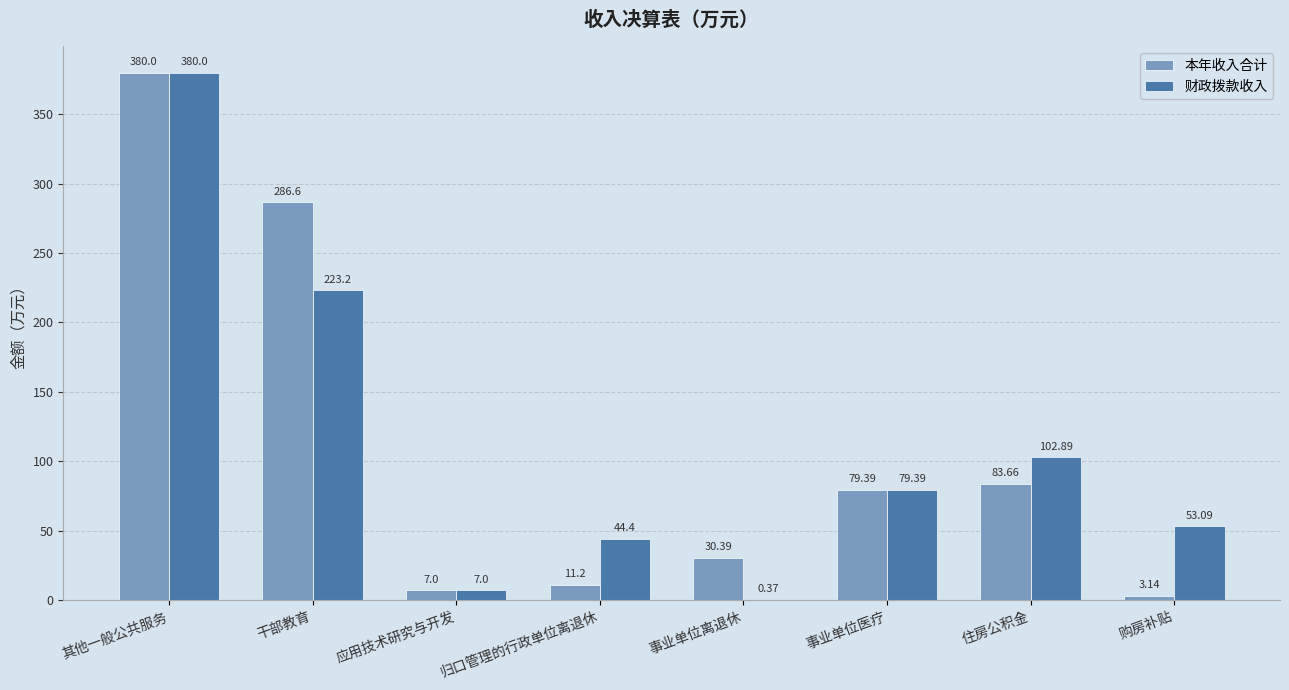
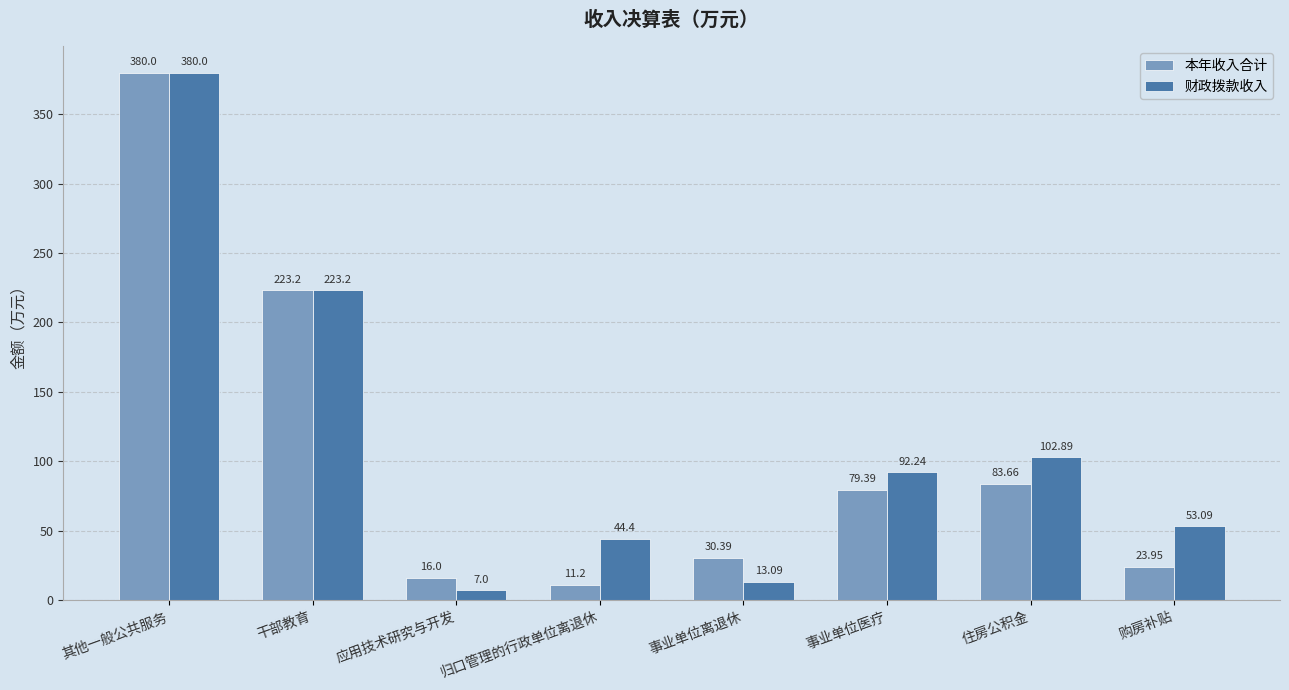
本年收入合计, 干部教育: 286.6 -> 223.2
本年收入合计, 应用技术研究与开发: 7.0 -> 16.0
财政拨款收入, 事业单位离退休: 0.37 -> 13.09
财政拨款收入, 事业单位医疗: 79.39 -> 92.24
本年收入合计, 购房补贴: 3.14 -> 23.95
